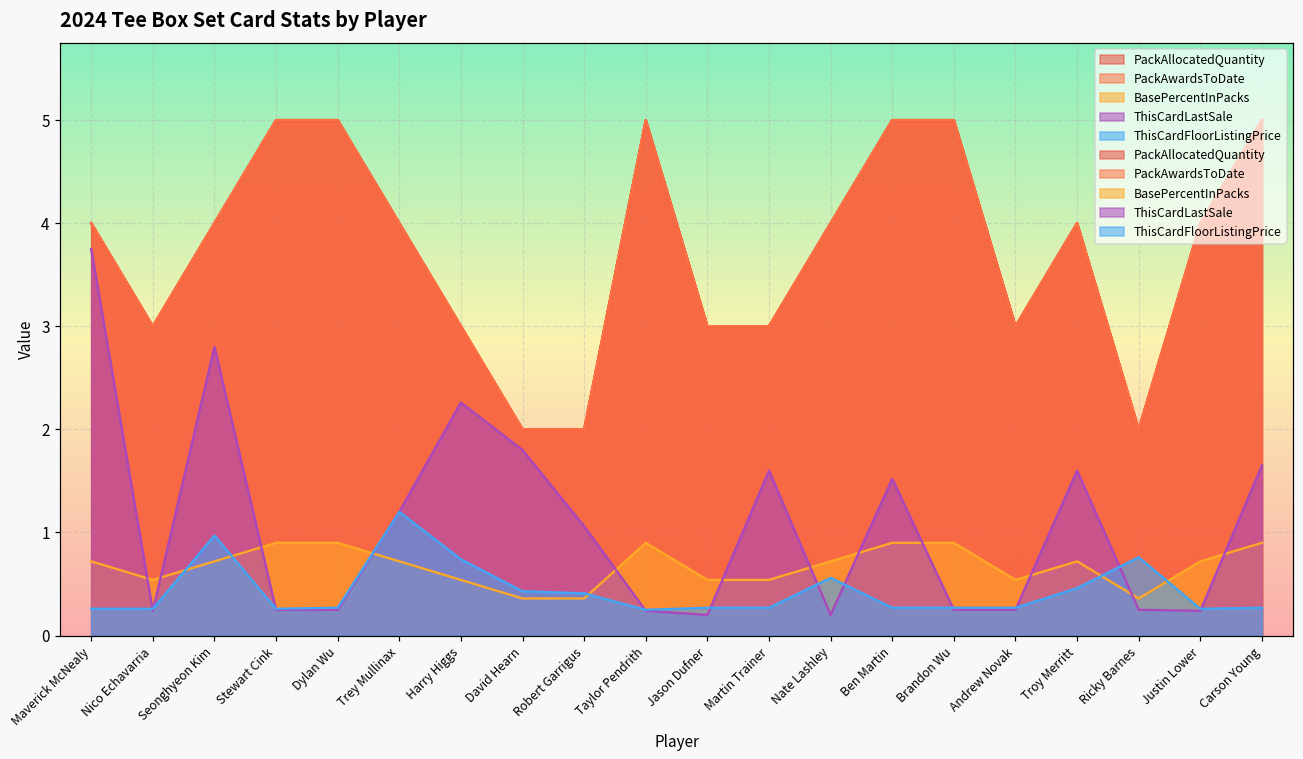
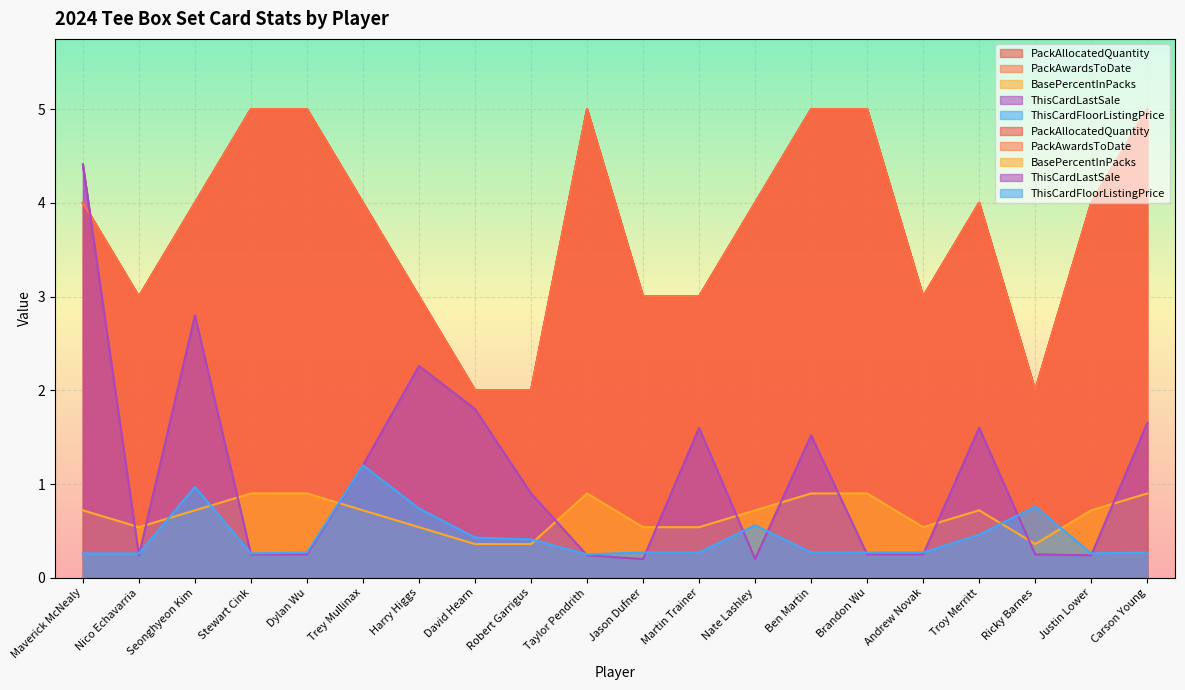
ThisCardLastSale, Maverick McNealy: 3.8 -> 4.4
ThisCardLastSale, Robert Garrigus: 1.1 -> 0.9
